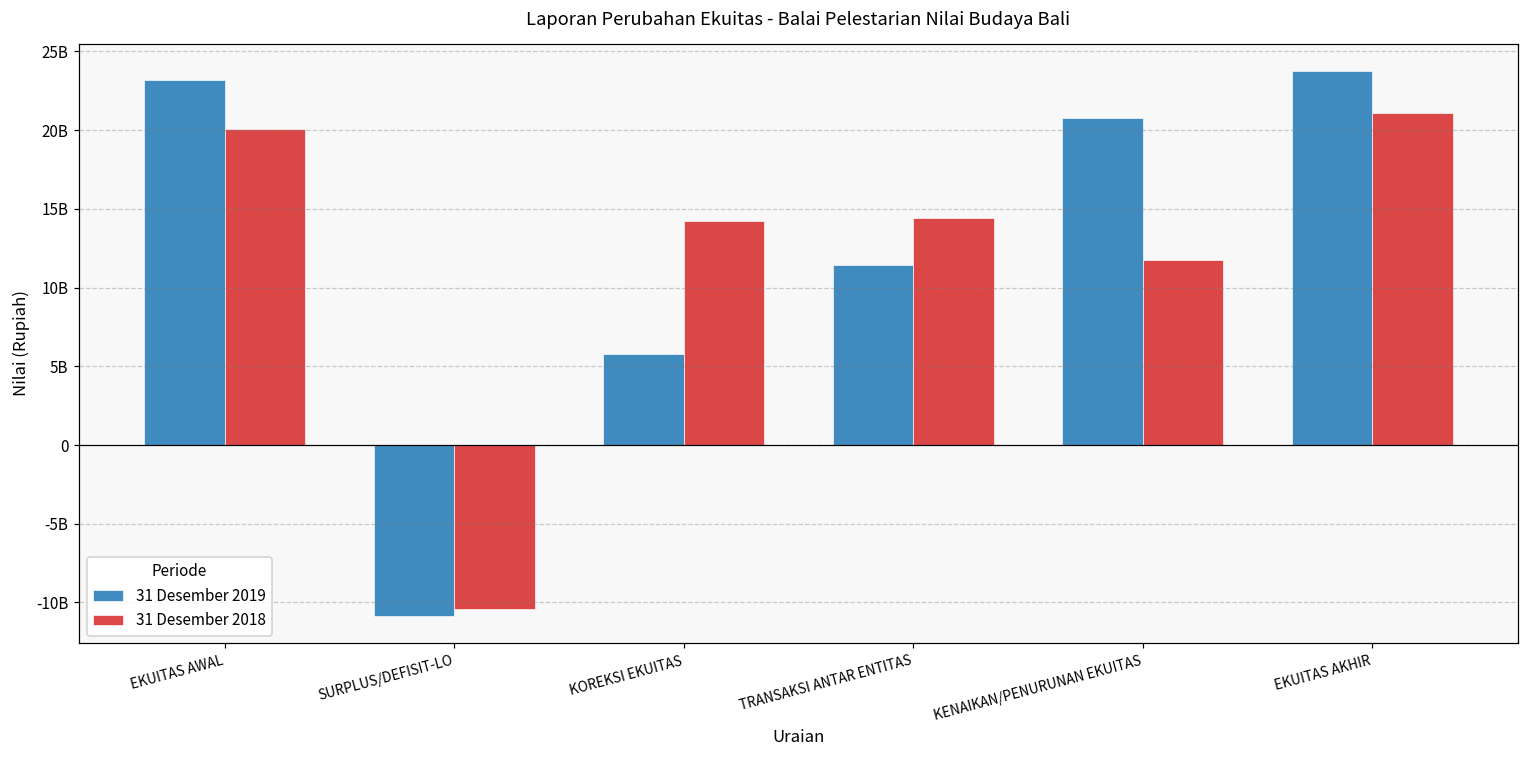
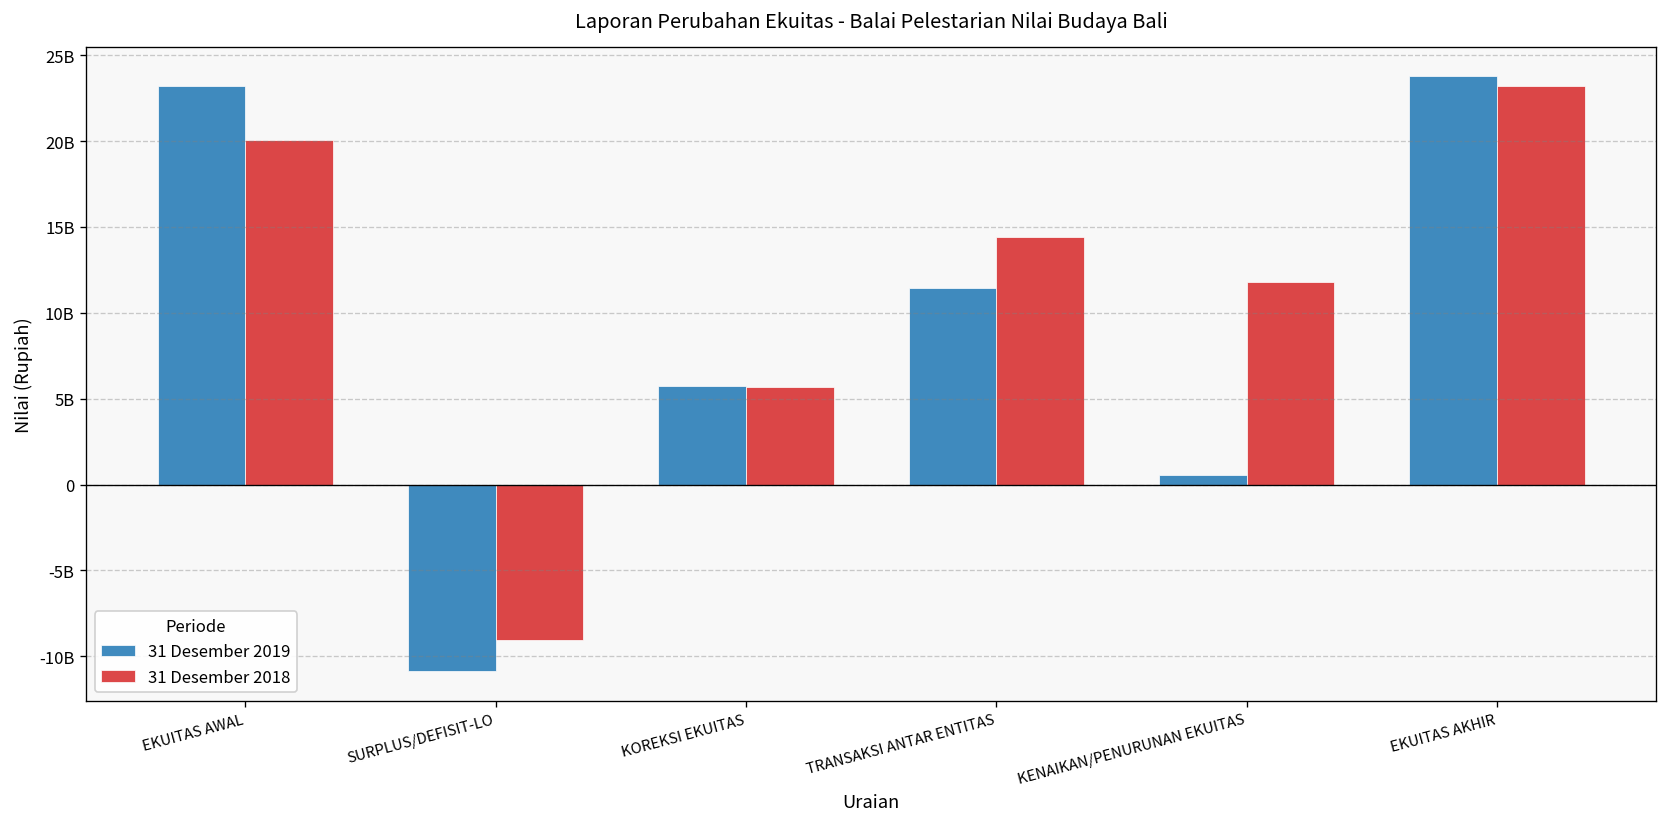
31 Desember 2018, SURPLUS/DEFISIT-LO: -10400000000 -> -9100000000
31 Desember 2018, KOREKSI EKUITAS: 14200000000 -> 5700000000
31 Desember 2019, KENAIKAN/PENURUNAN EKUITAS: 20800000000 -> 600000000
31 Desember 2018, EKUITAS AKHIR: 21100000000 -> 23200000000
